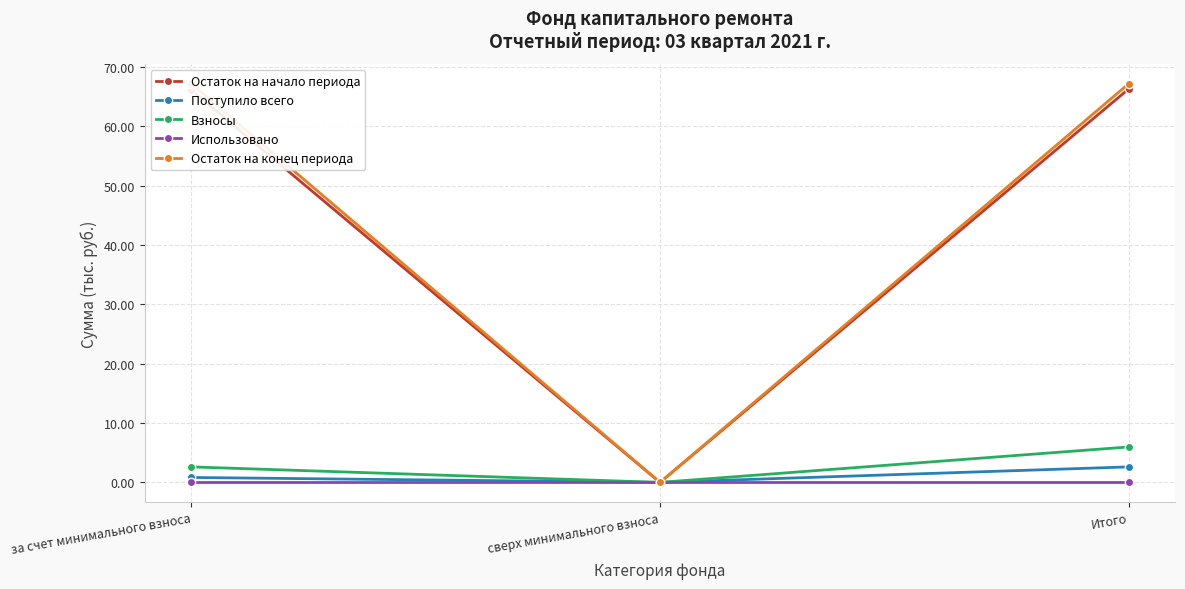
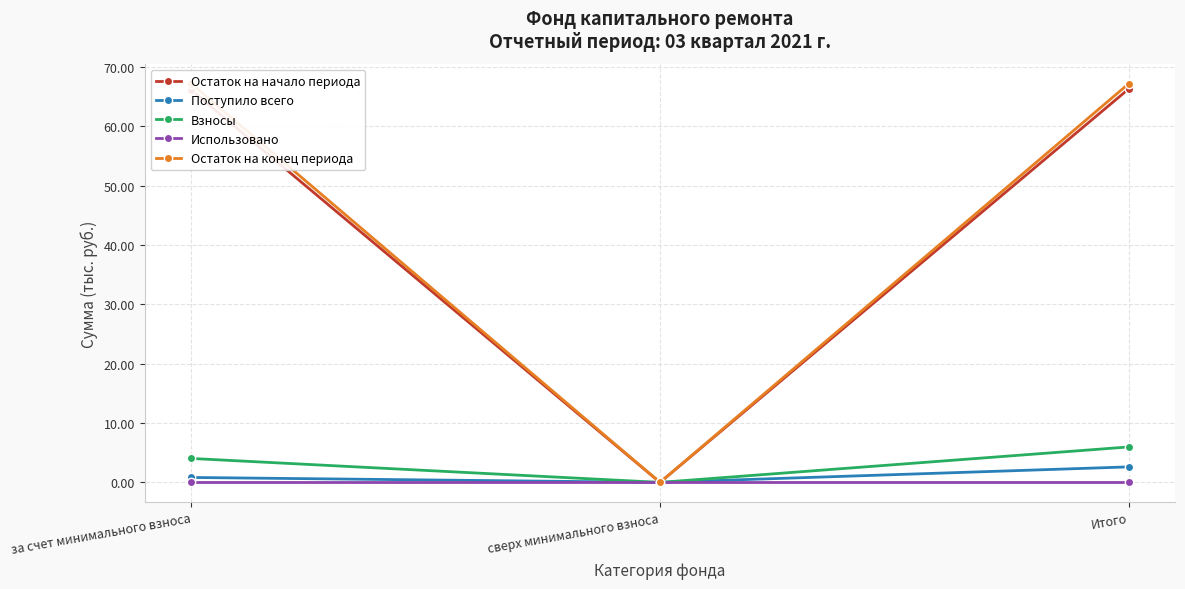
Взносы, за счет минимального взноса: 3 -> 4
